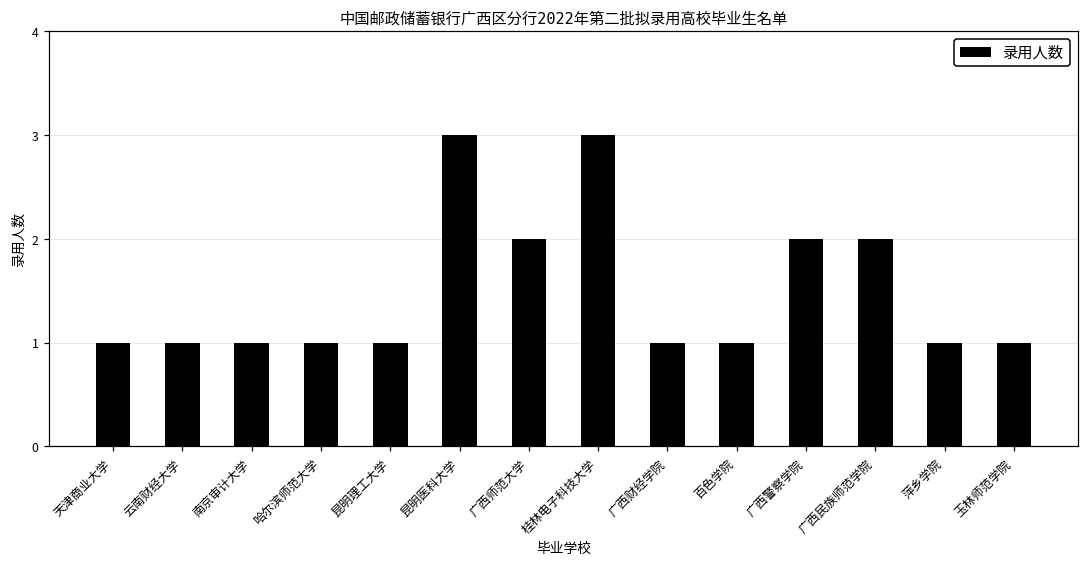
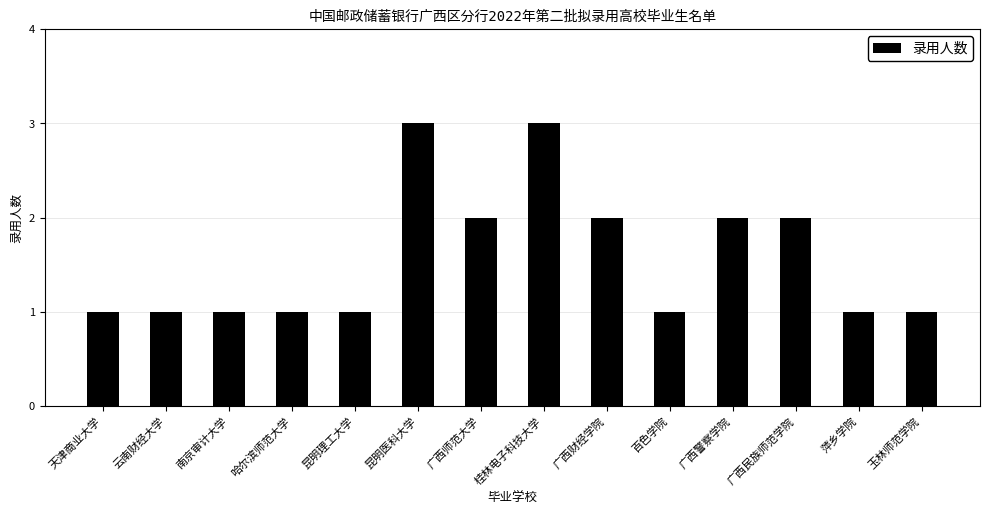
广西财经学院: 1 -> 2
